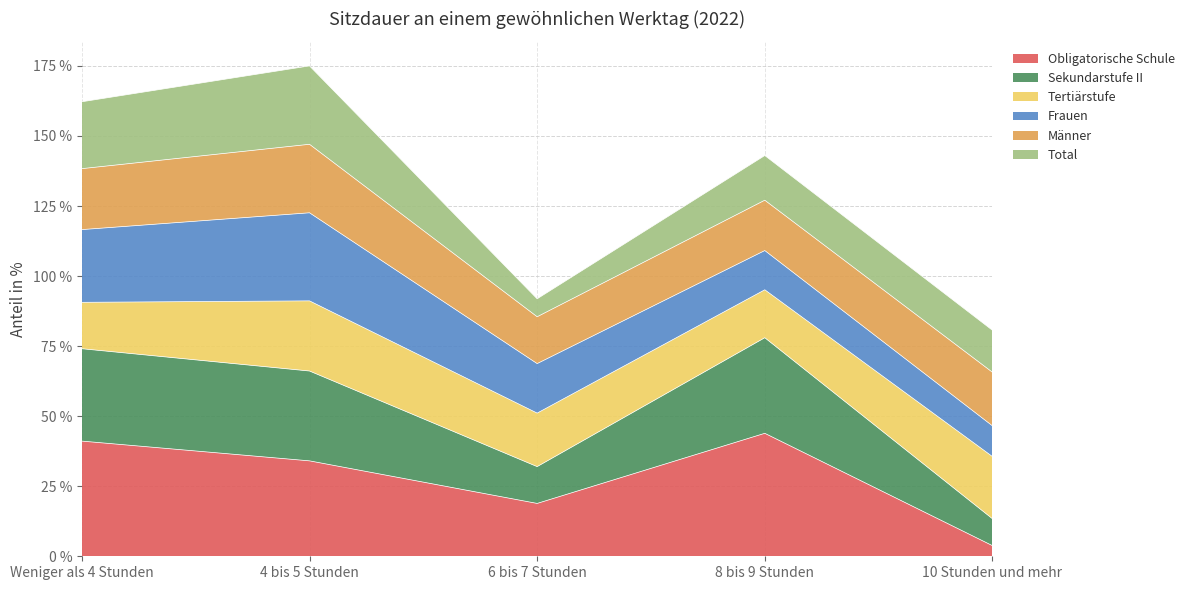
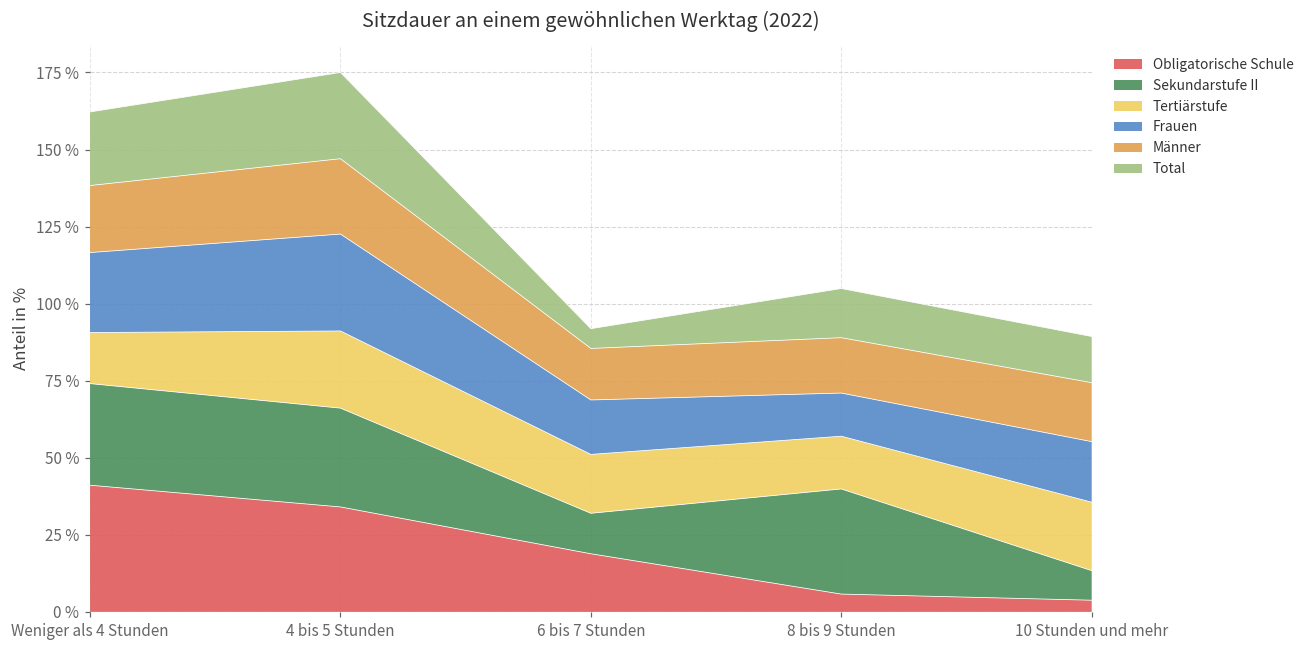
Obligatorische Schule, 8 bis 9 Stunden: 44 % -> 6 %
Frauen, 10 Stunden und mehr: 11 % -> 20 %
